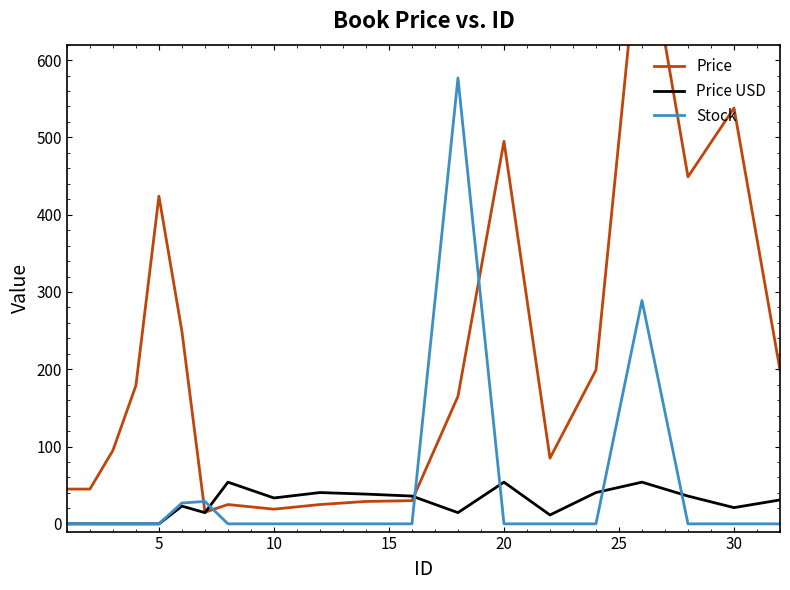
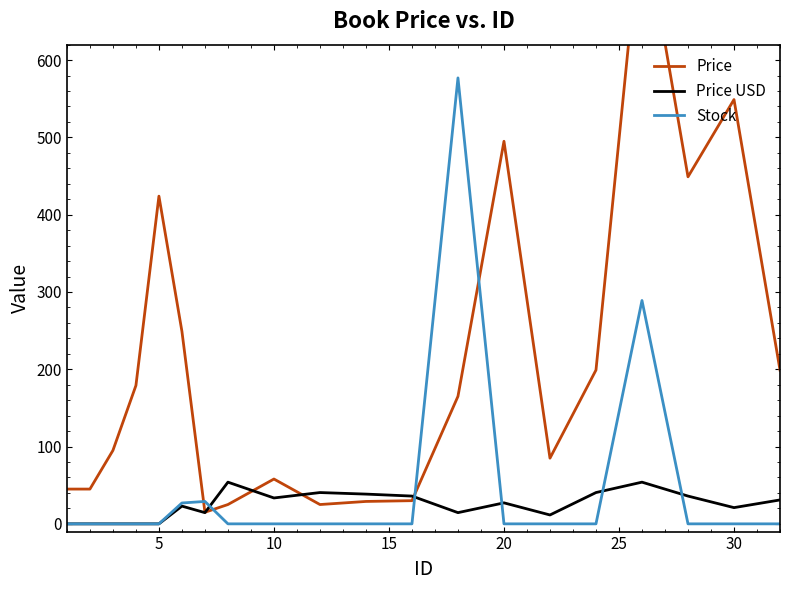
Price, 10: 20 -> 60
Price USD, 20: 50 -> 30
Price, 30: 540 -> 550
